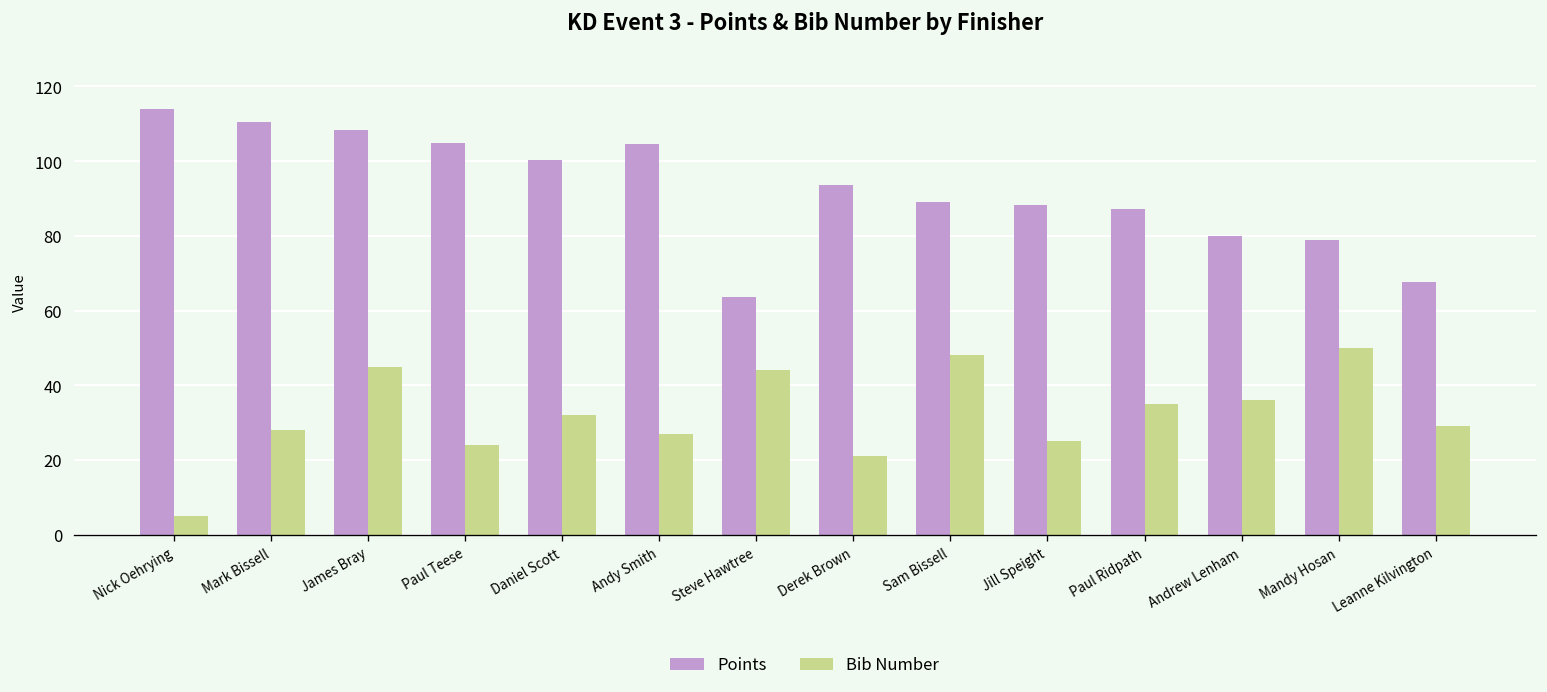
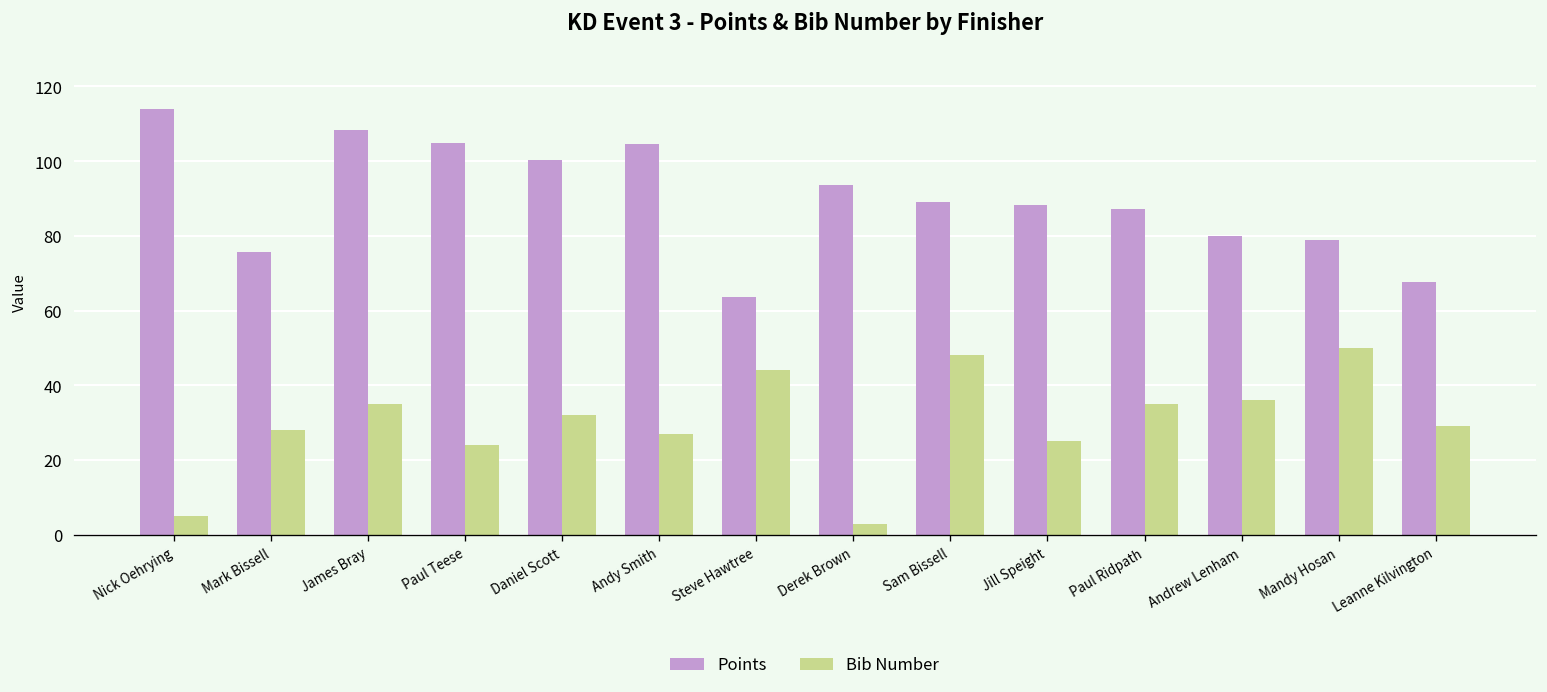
Points, Mark Bissell: 111 -> 76
Bib Number, James Bray: 45 -> 35
Bib Number, Derek Brown: 21 -> 3
